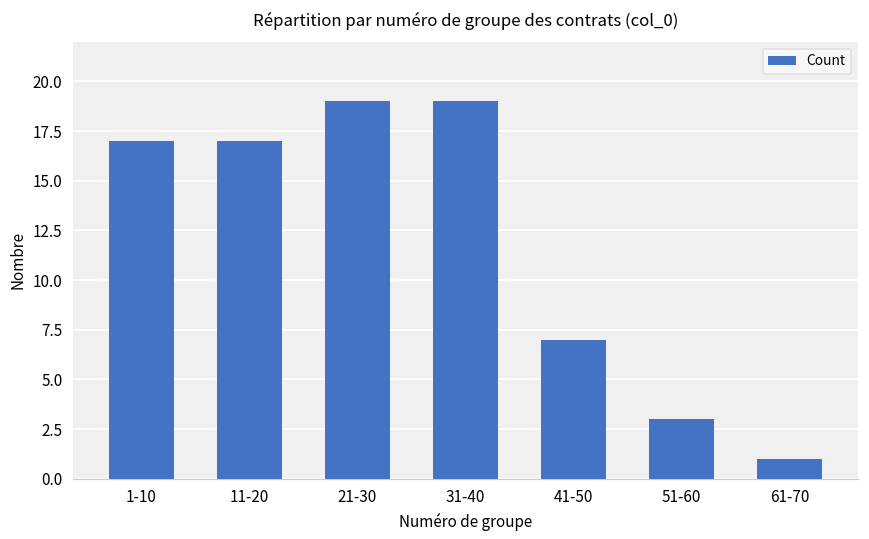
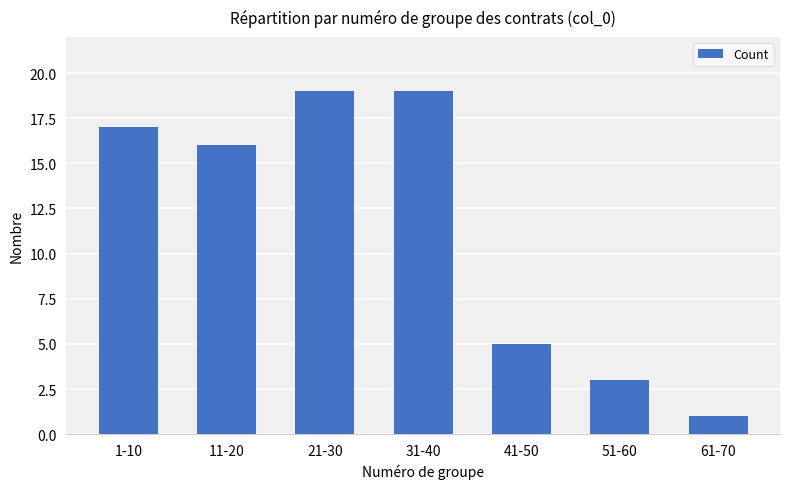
11-20: 17 -> 16
41-50: 7 -> 5
